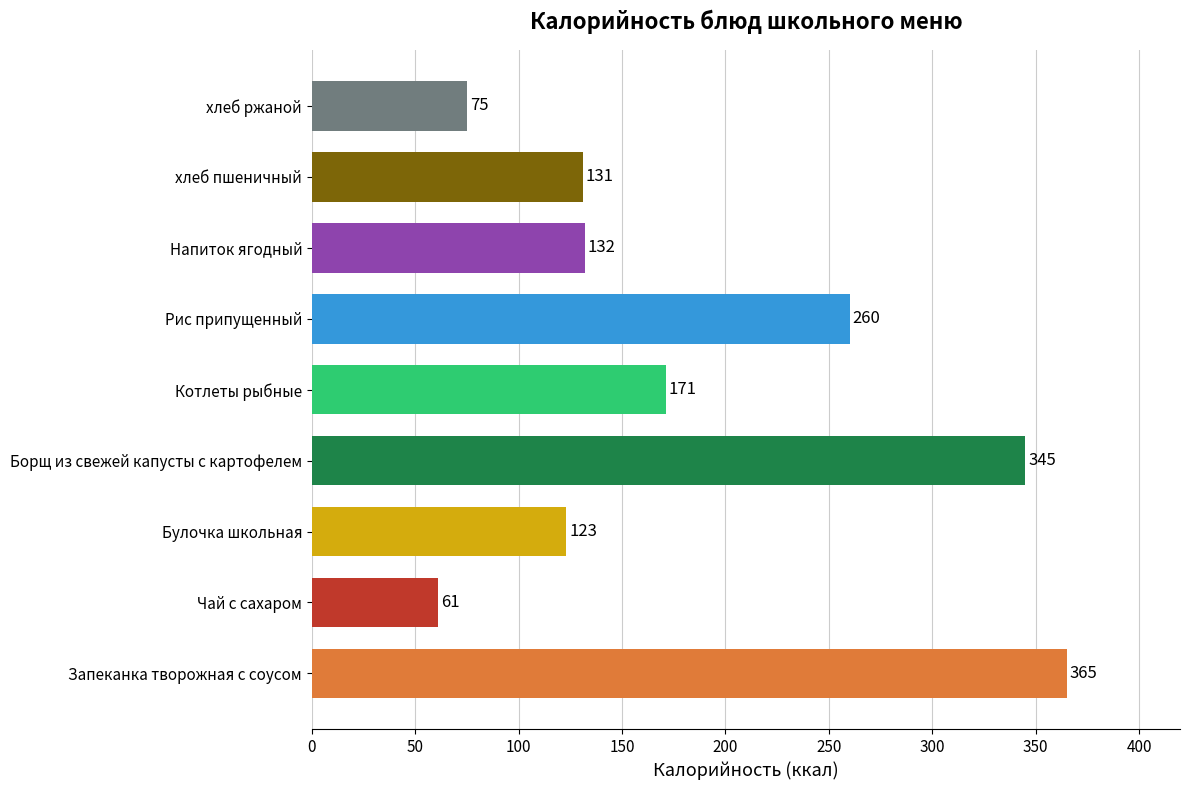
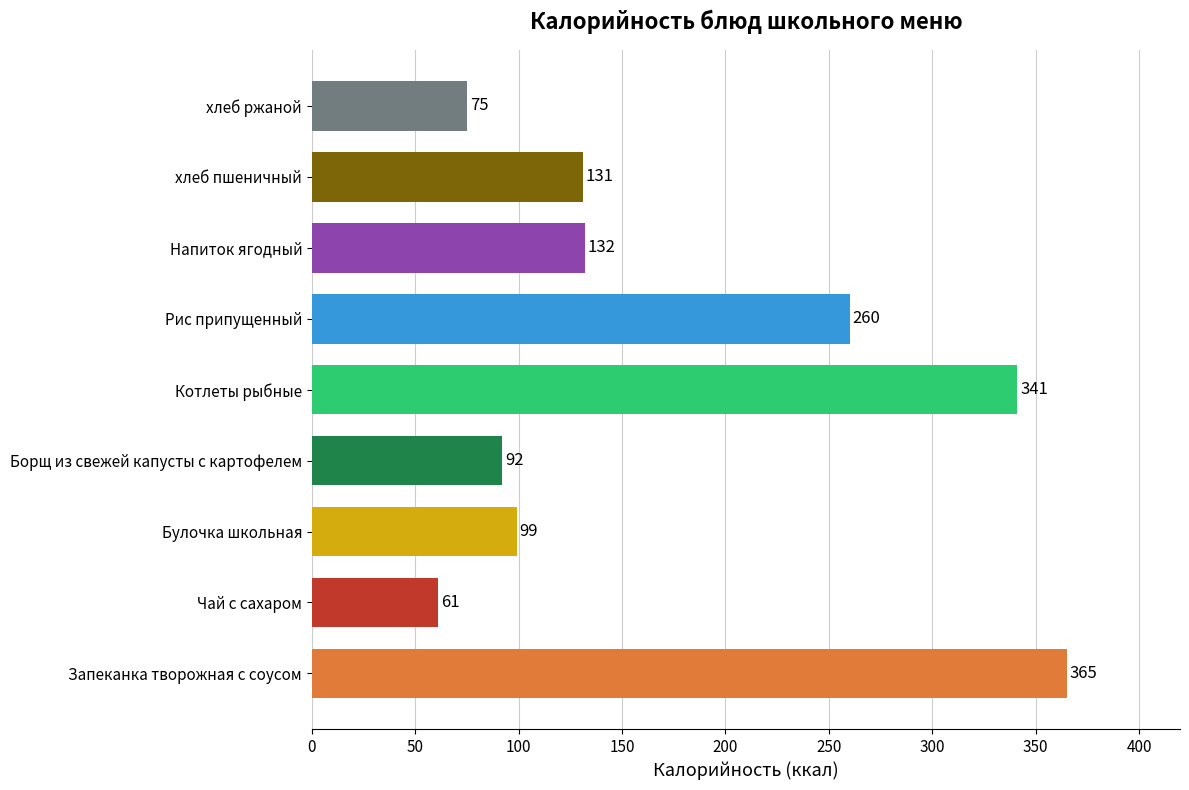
Котлеты рыбные: 171 -> 341
Борщ из свежей капусты с картофелем: 345 -> 92
Булочка школьная: 123 -> 99
